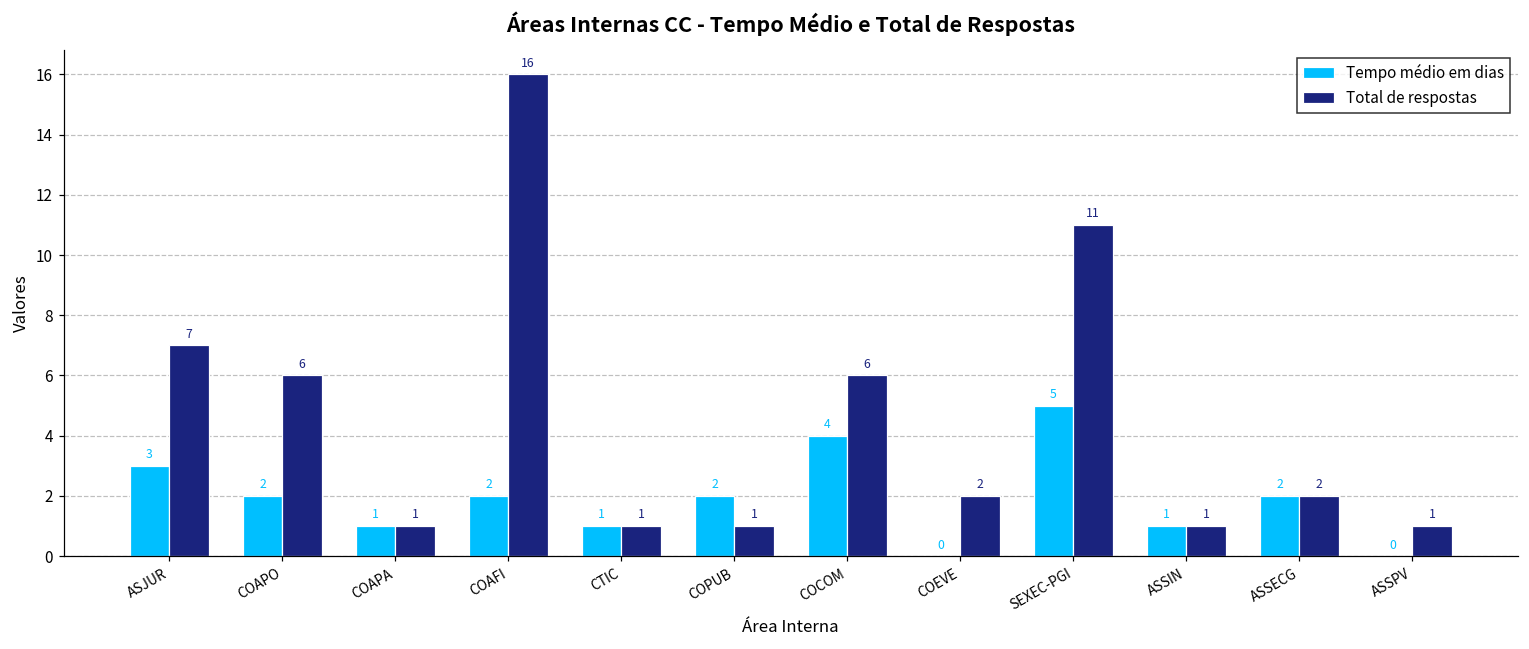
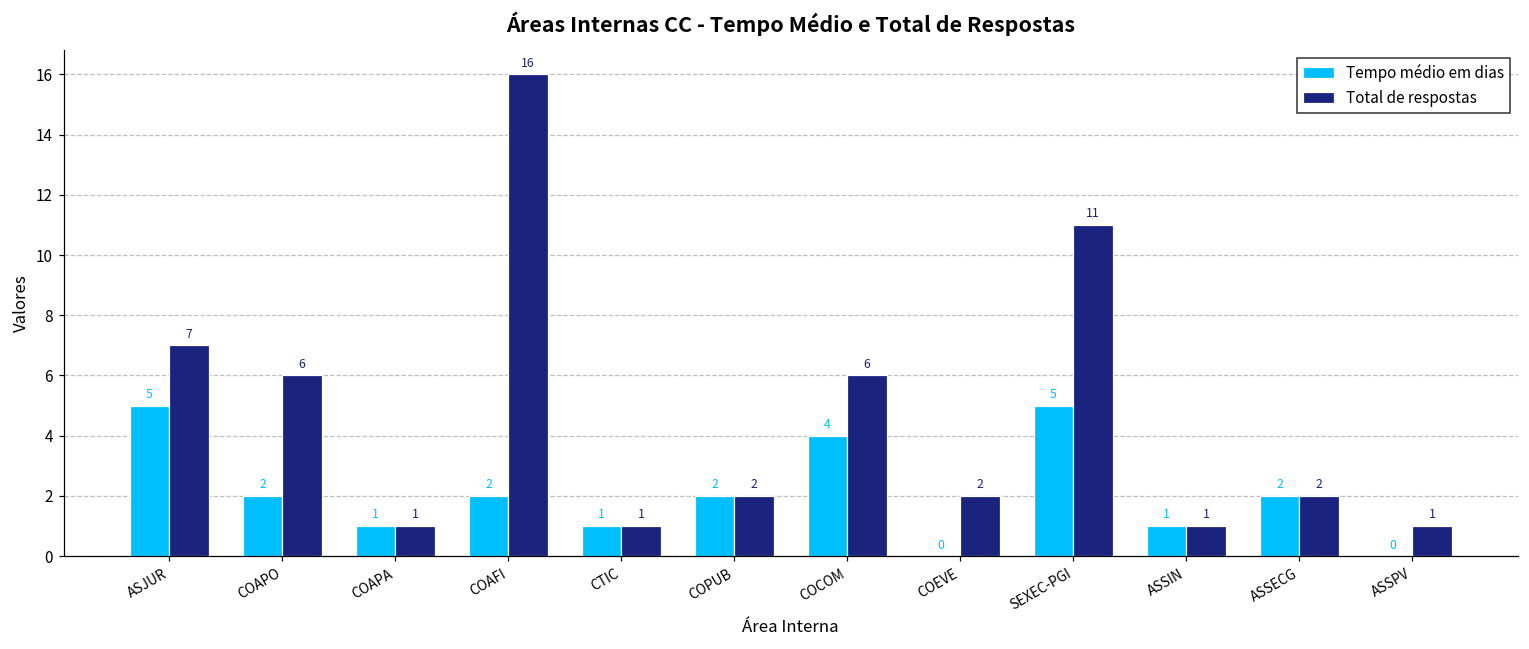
Tempo médio em dias, ASJUR: 3 -> 5
Total de respostas, COPUB: 1 -> 2
